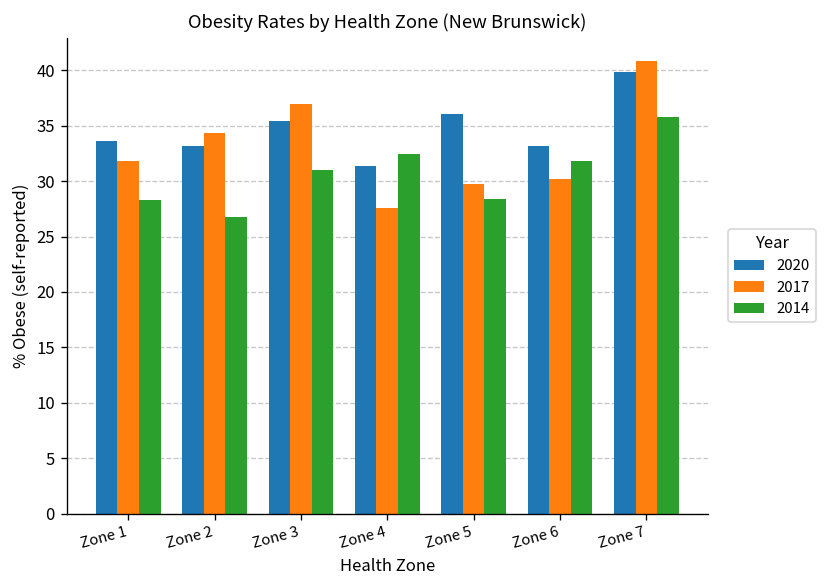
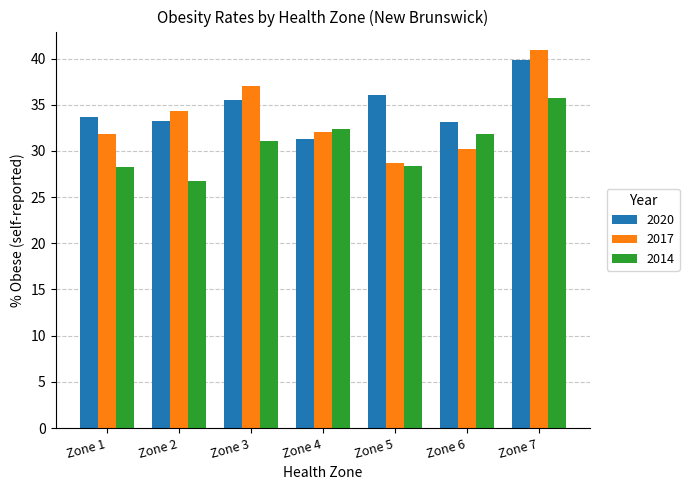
2017, Zone 4: 28 -> 32
2017, Zone 5: 30 -> 29
